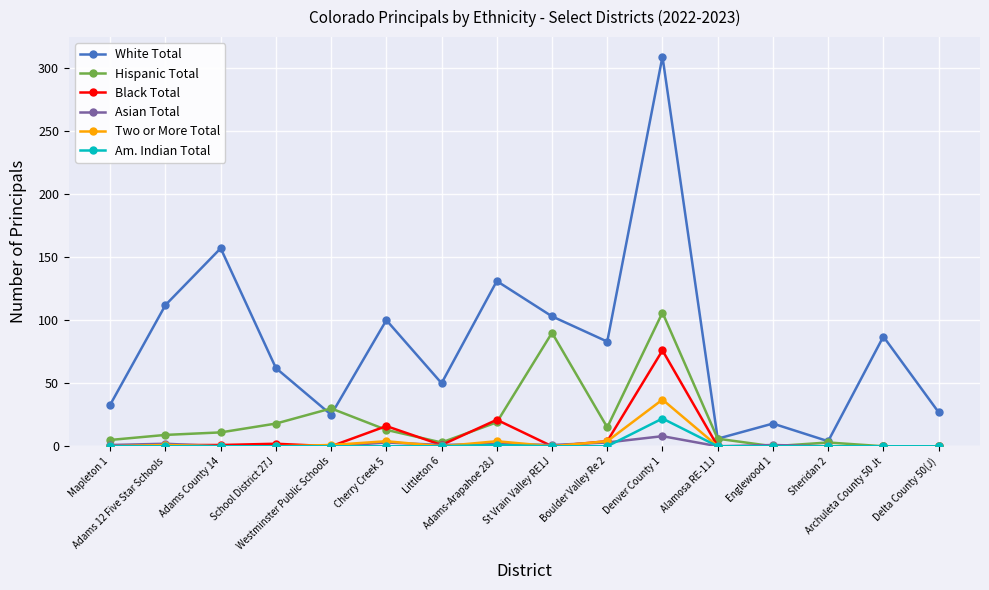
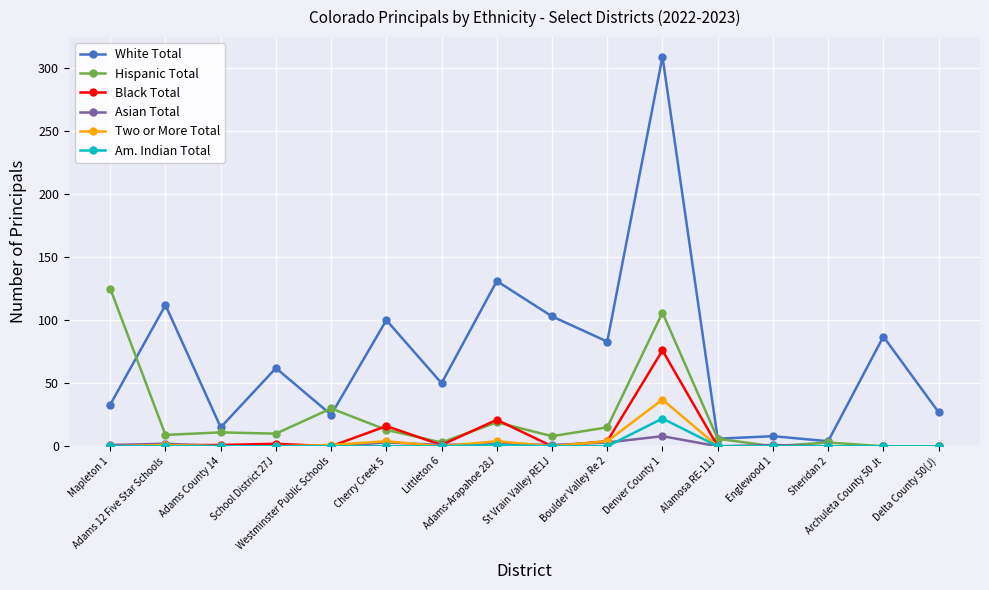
Hispanic Total, Mapleton 1: 5 -> 125
White Total, Adams County 14: 157 -> 15
Hispanic Total, School District 27J: 18 -> 10
Hispanic Total, St Vrain Valley RE1J: 90 -> 8
White Total, Englewood 1: 18 -> 8
